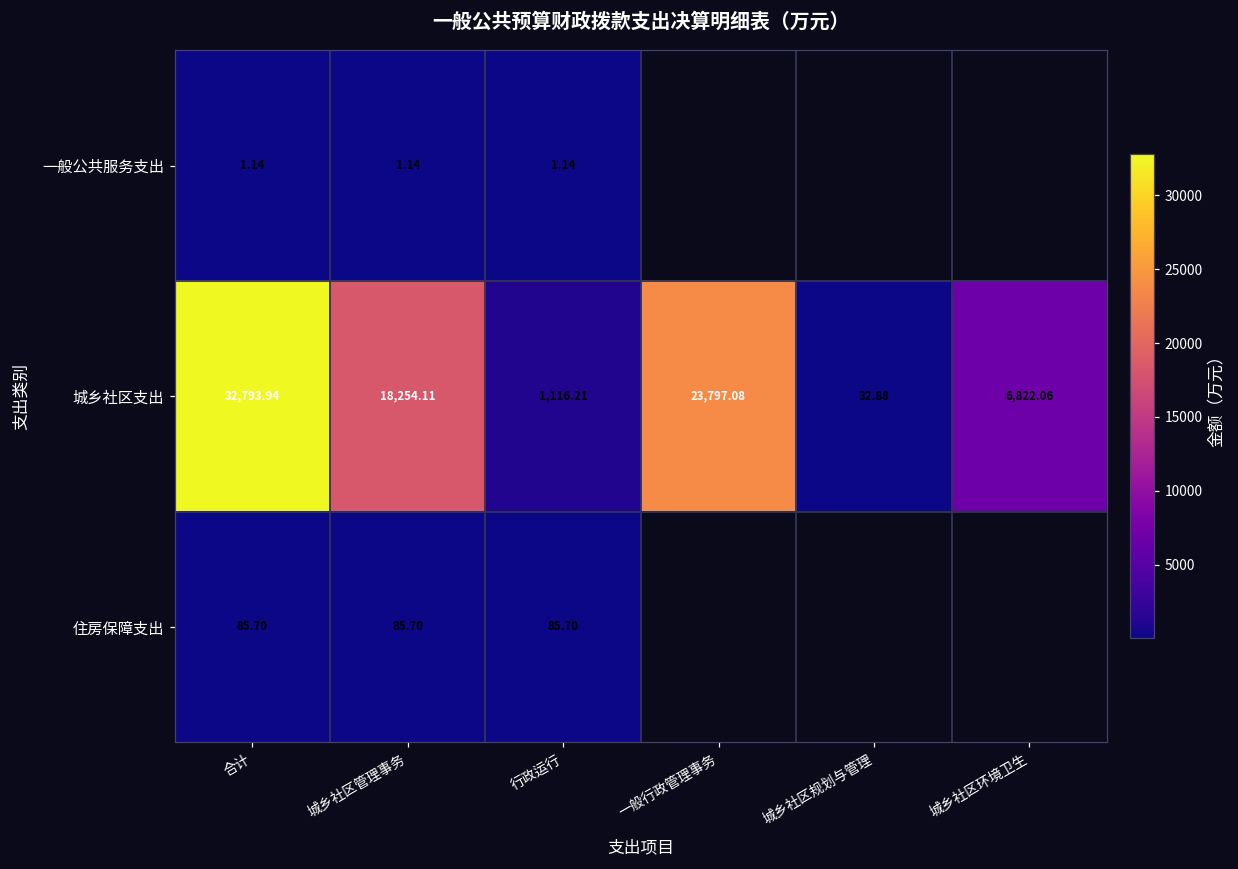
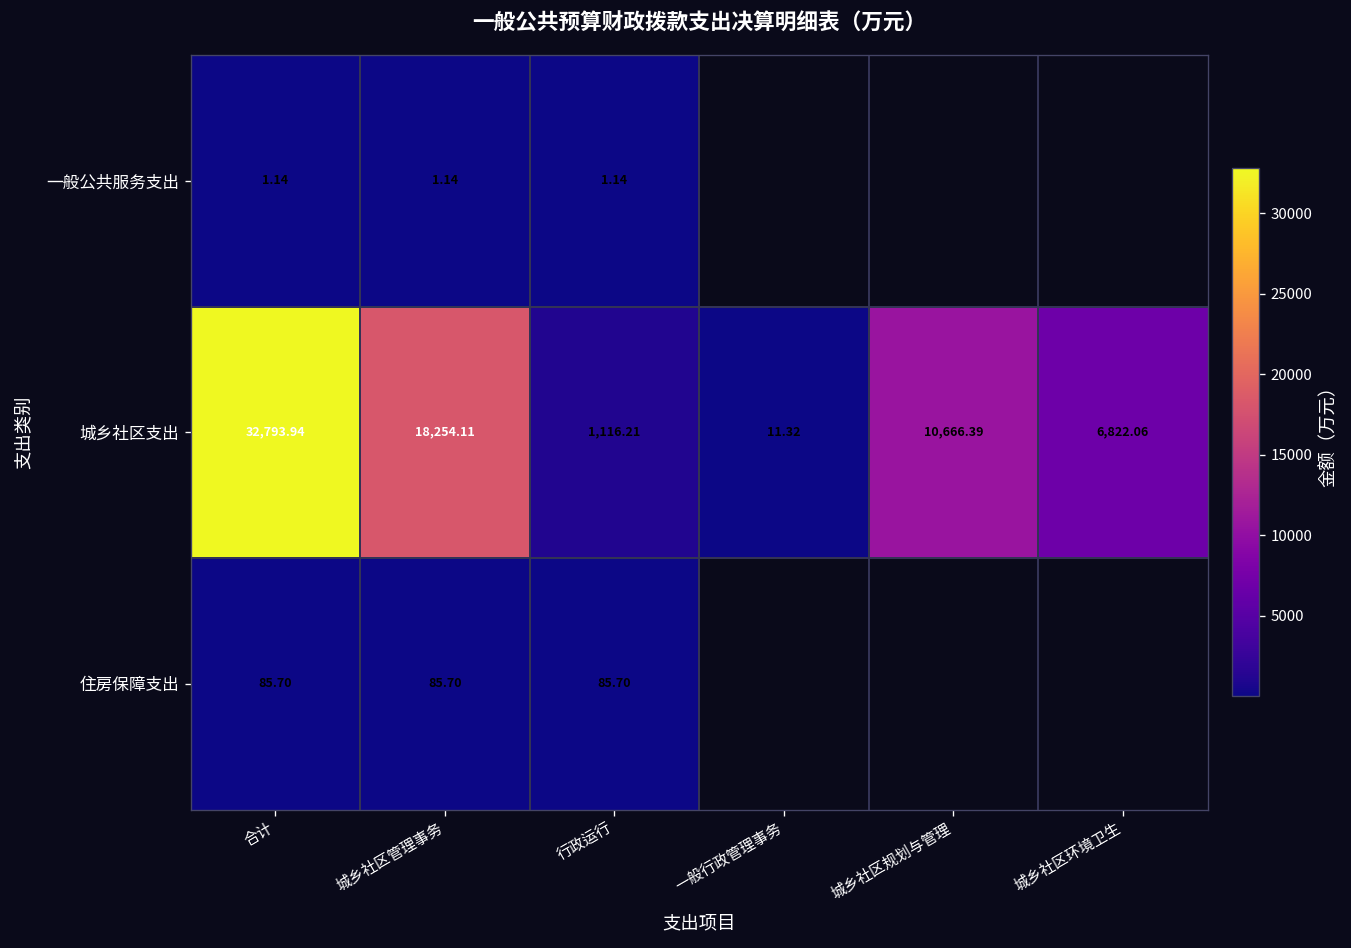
城乡社区支出, 一般行政管理事务: 23,797.08 -> 11.32
城乡社区支出, 城乡社区规划与管理: 32.88 -> 10,666.39
